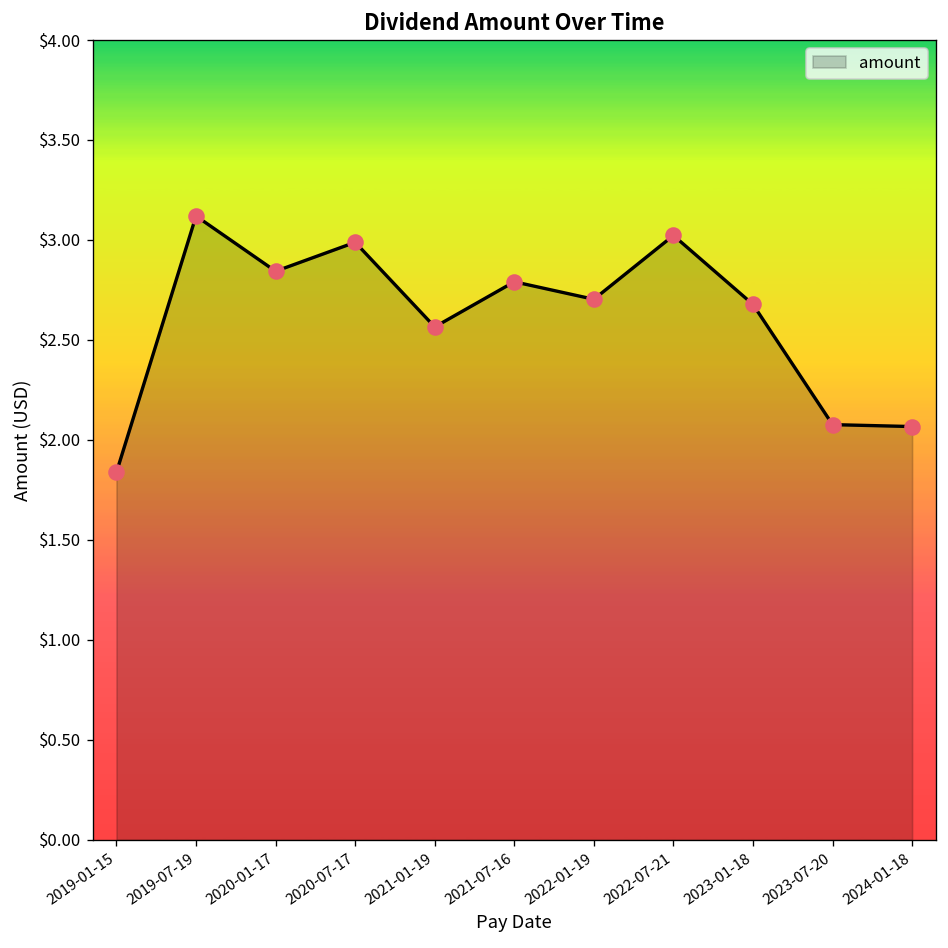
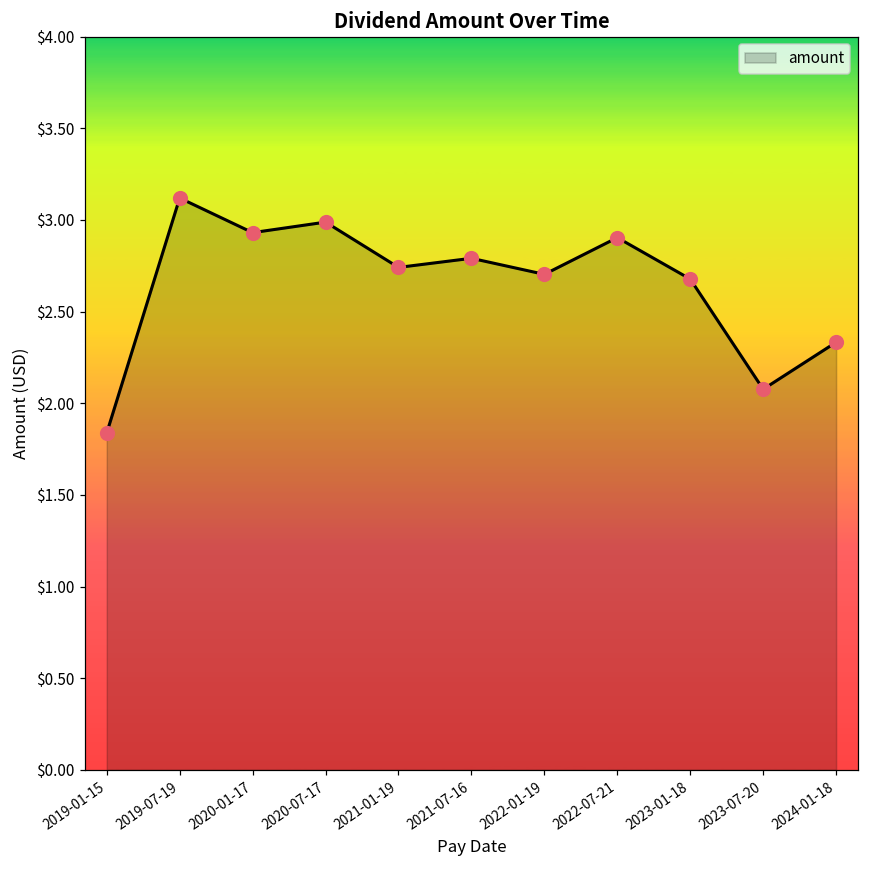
2020-01-17: $2.84 -> $2.93
2021-01-19: $2.57 -> $2.74
2022-07-21: $3.02 -> $2.90
2024-01-18: $2.07 -> $2.33
